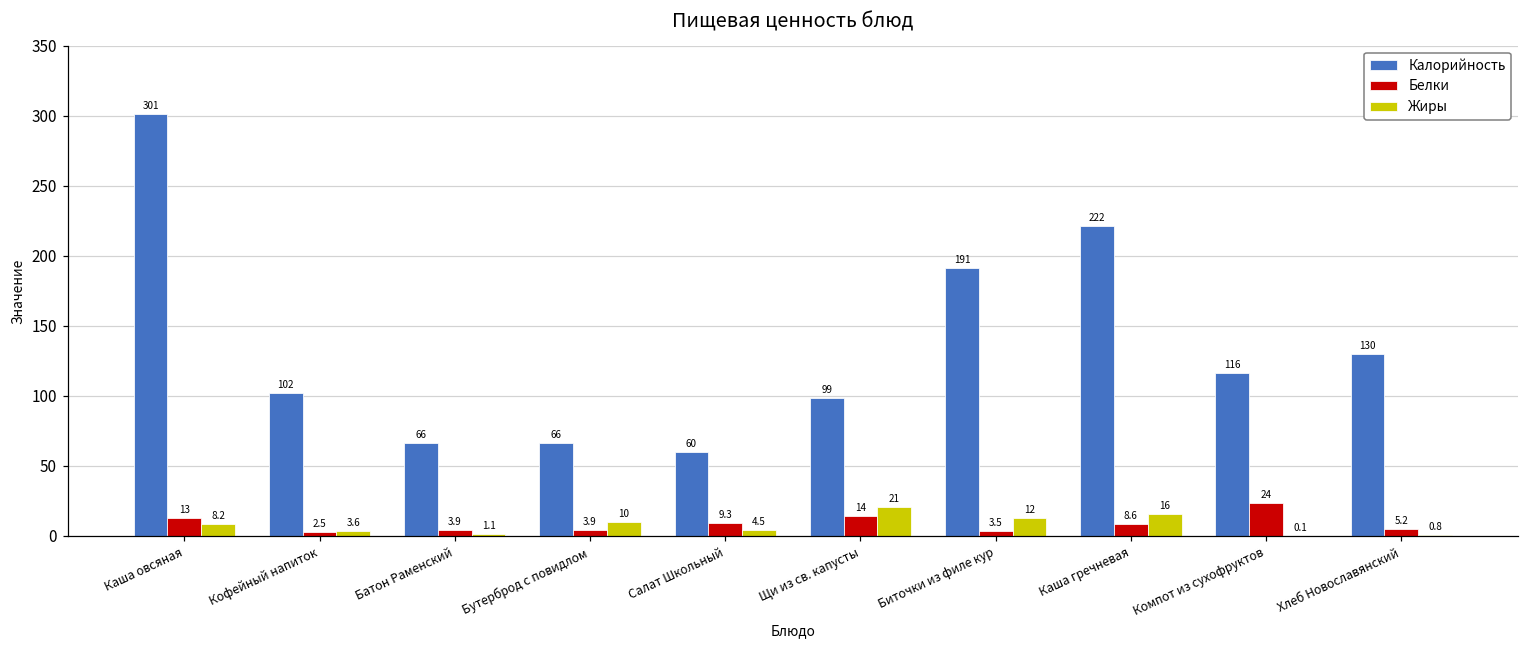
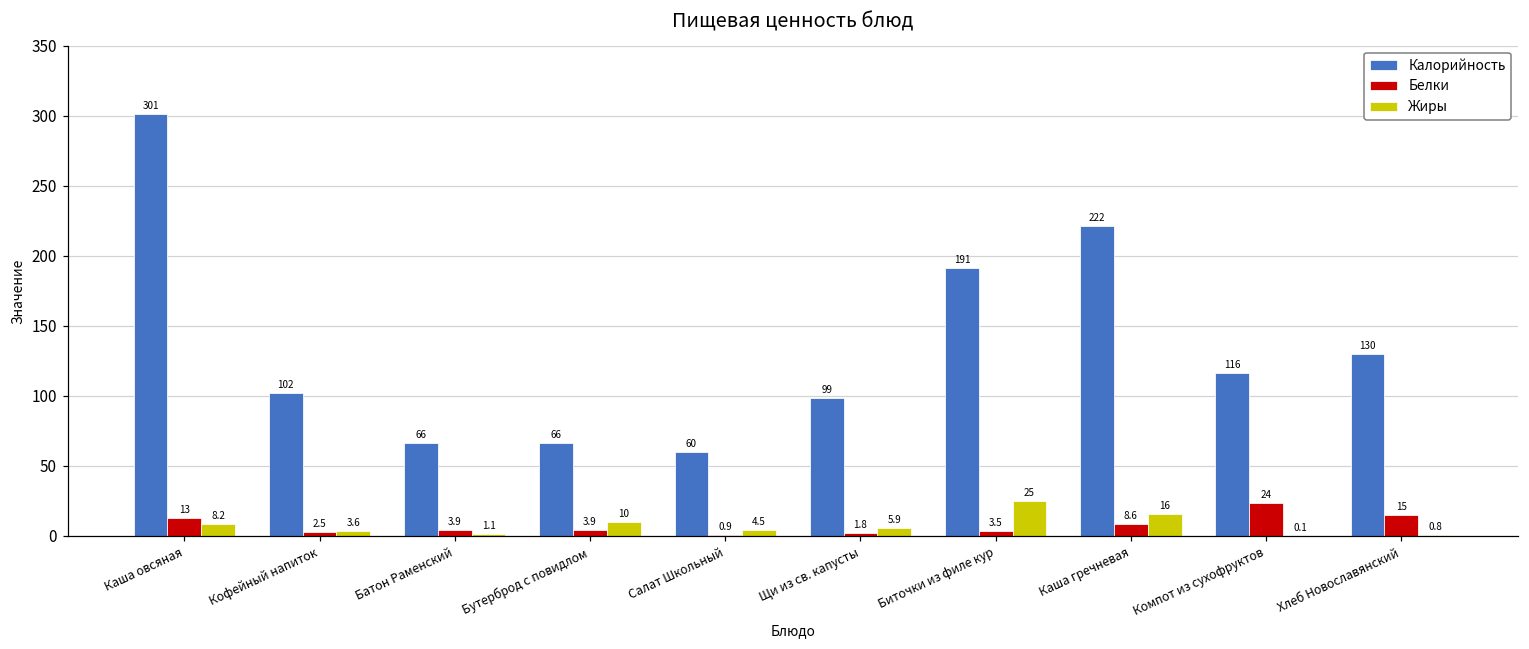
Белки, Салат Школьный: 9.3 -> 0.9
Белки, Щи из св. капусты: 14 -> 1.8
Жиры, Щи из св. капусты: 21 -> 5.9
Жиры, Биточки из филе кур: 12 -> 25
Белки, Хлеб Новославянский: 5.2 -> 15
